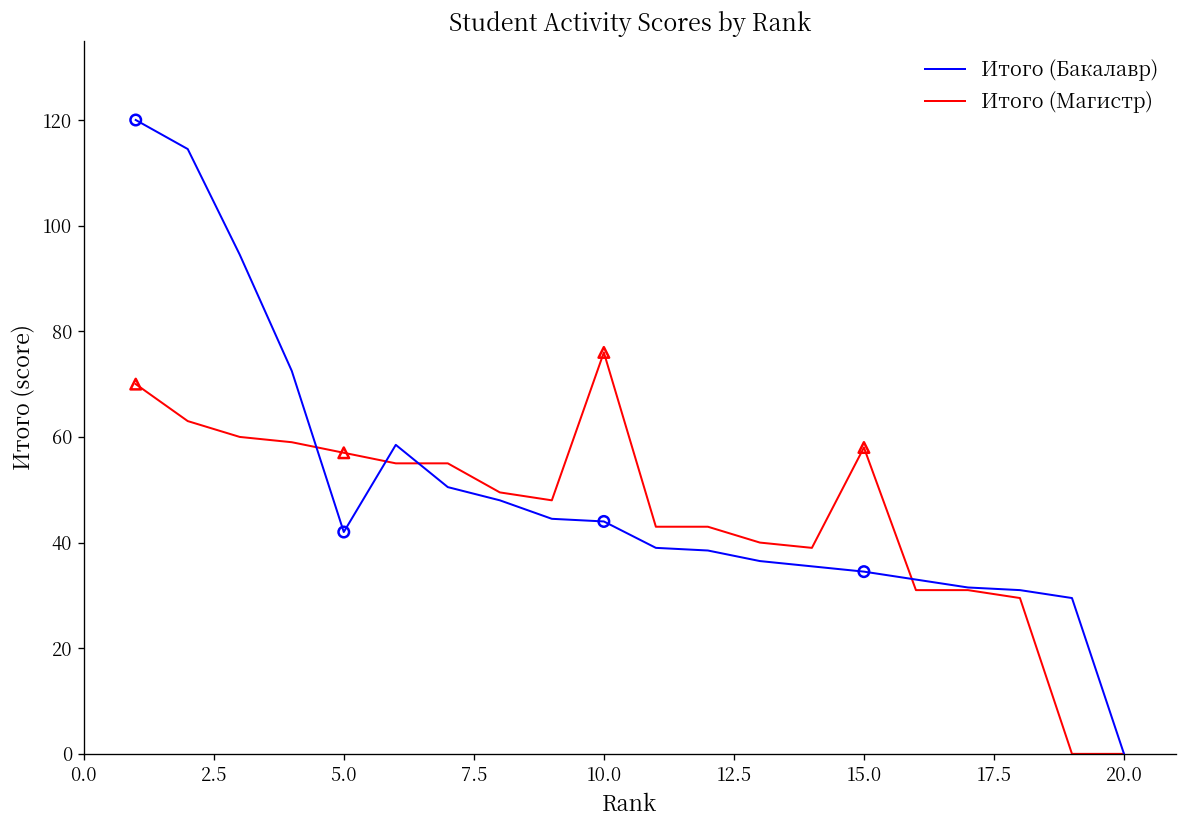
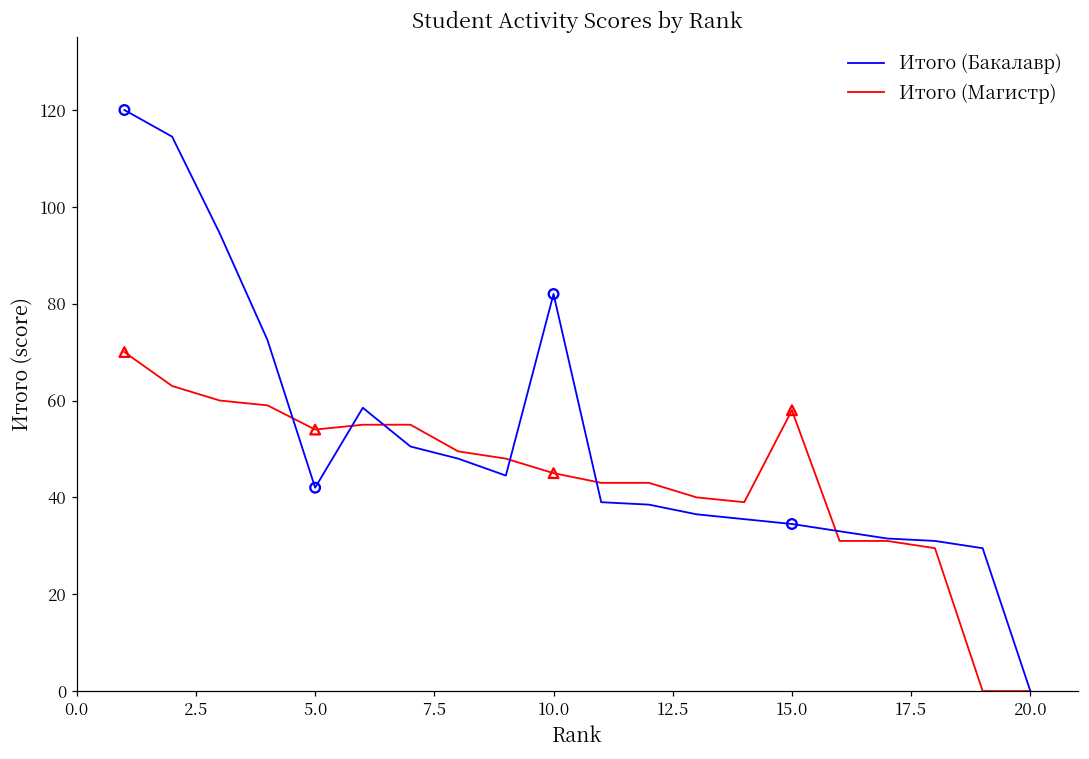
Итого (Магистр), 5.0: 57 -> 54
Итого (Бакалавр), 10.0: 44 -> 82
Итого (Магистр), 10.0: 76 -> 45
